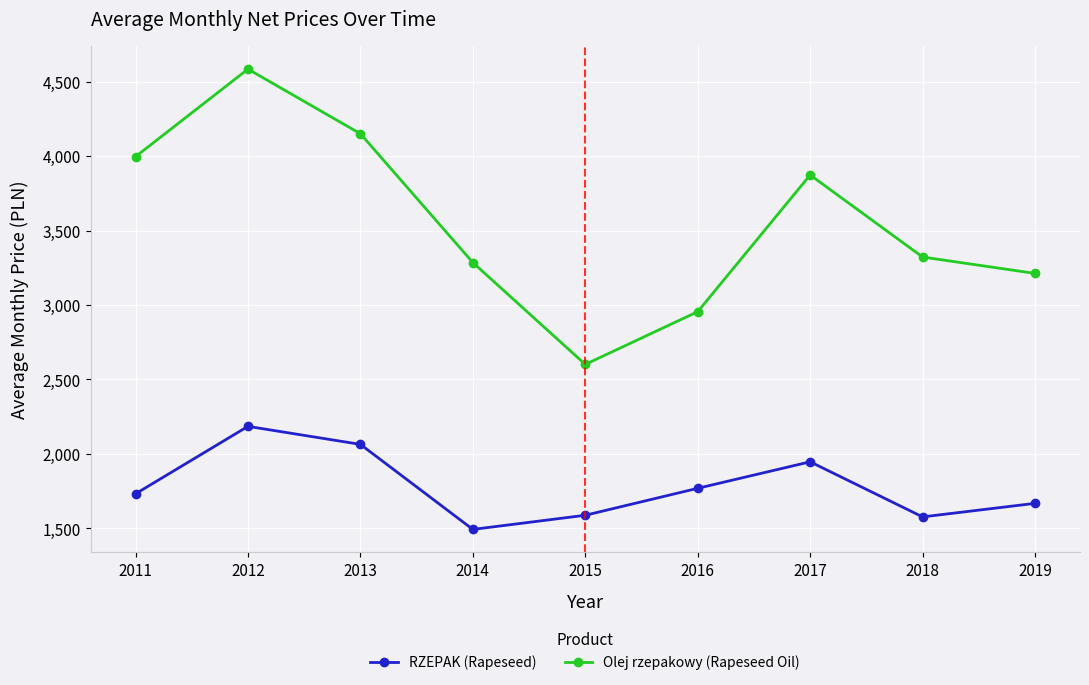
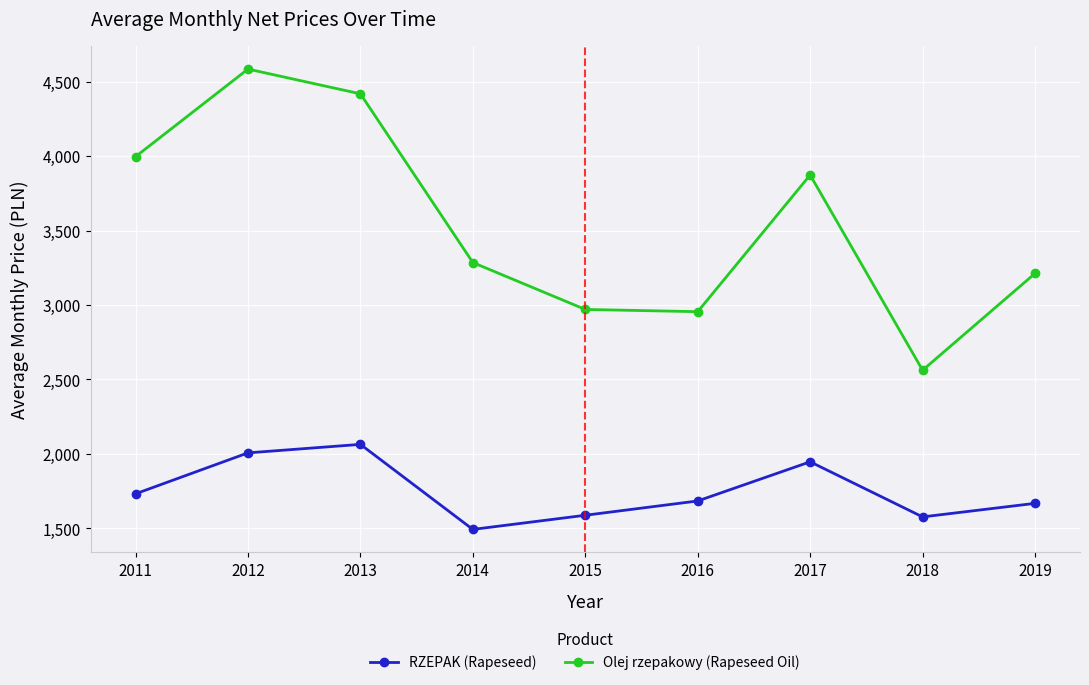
RZEPAK (Rapeseed), 2012: 2,190 -> 2,010
Olej rzepakowy (Rapeseed Oil), 2013: 4,150 -> 4,420
Olej rzepakowy (Rapeseed Oil), 2015: 2,600 -> 2,970
RZEPAK (Rapeseed), 2016: 1,770 -> 1,680
Olej rzepakowy (Rapeseed Oil), 2018: 3,320 -> 2,560
